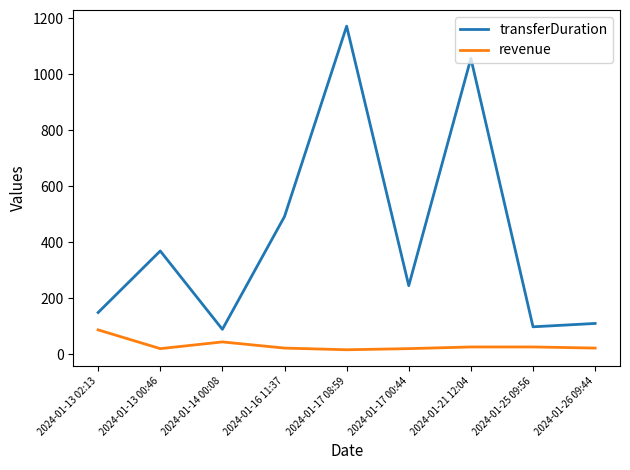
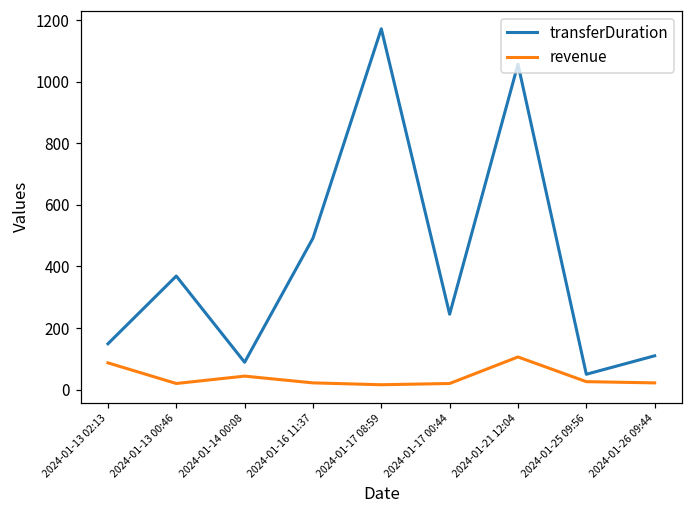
revenue, 2024-01-21 12:04: 30 -> 110
transferDuration, 2024-01-25 09:56: 100 -> 50
